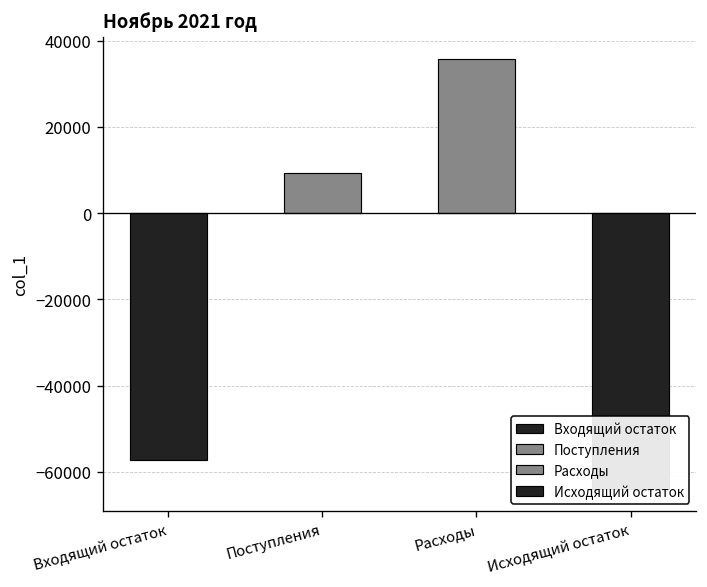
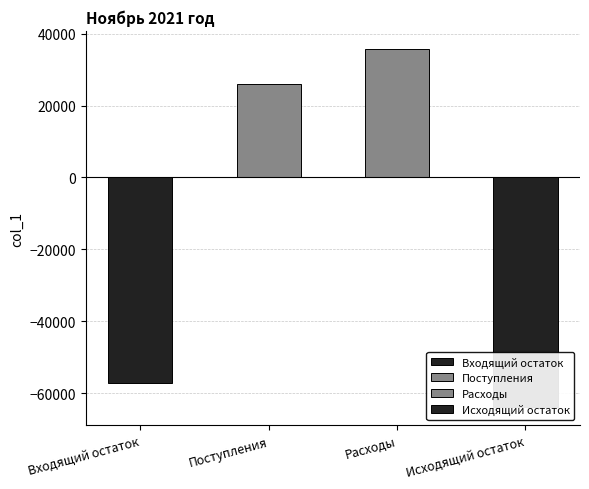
Поступления: 9000 -> 26000
